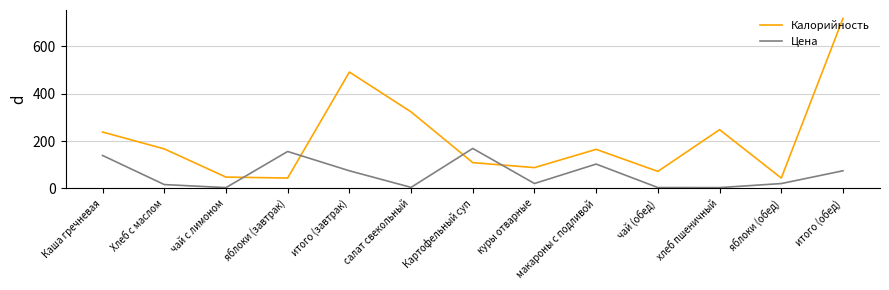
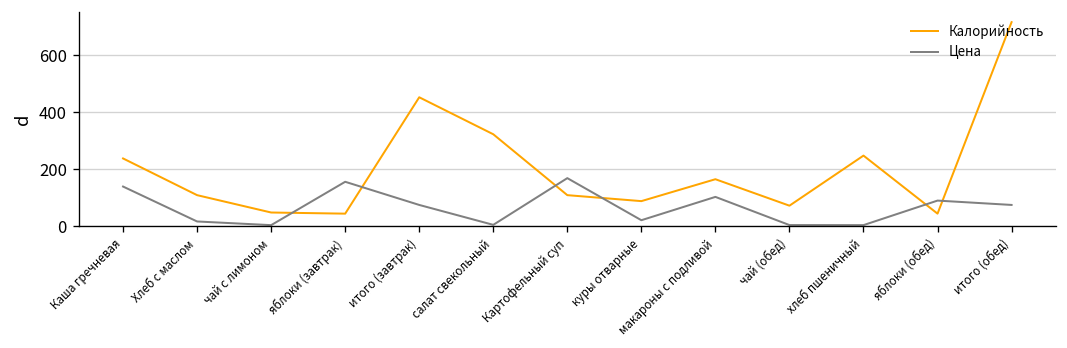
Калорийность, Хлеб с маслом: 170 -> 110
Калорийность, итого (завтрак): 490 -> 450
Цена, яблоки (обед): 20 -> 90
